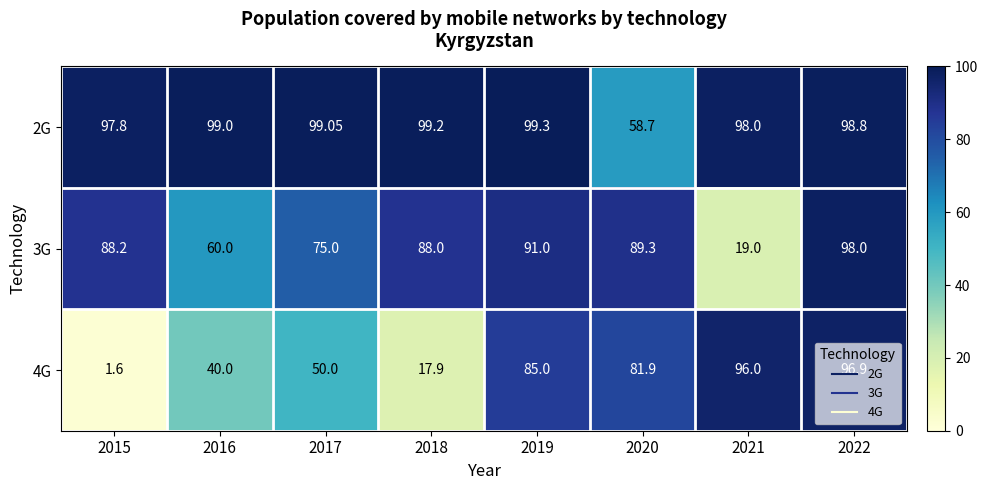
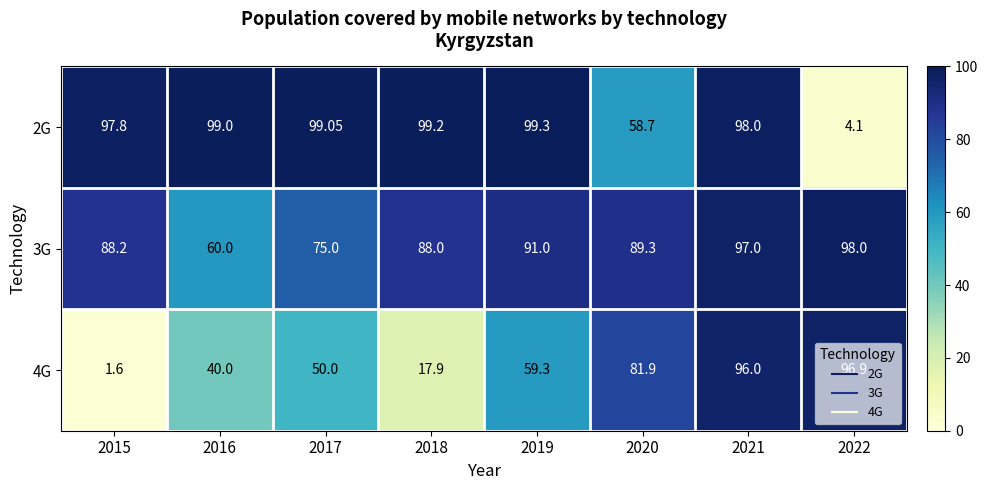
2G, 2022: 98.8 -> 4.1
3G, 2021: 19.0 -> 97.0
4G, 2019: 85.0 -> 59.3
